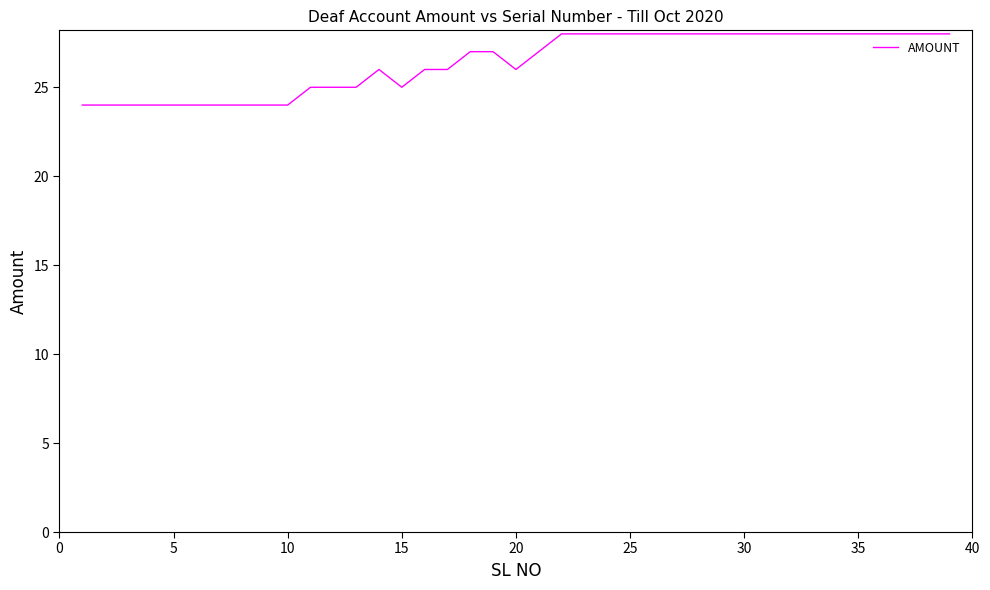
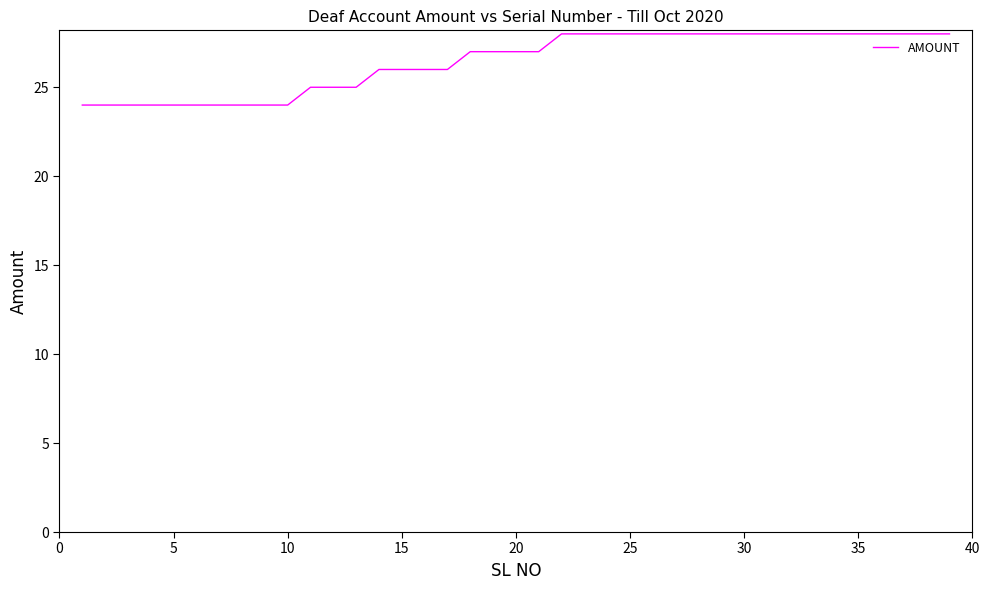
15: 25 -> 26
20: 26 -> 27
